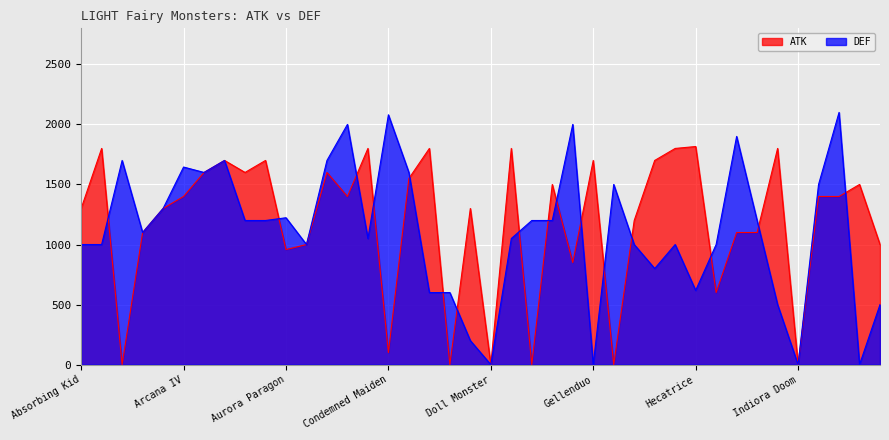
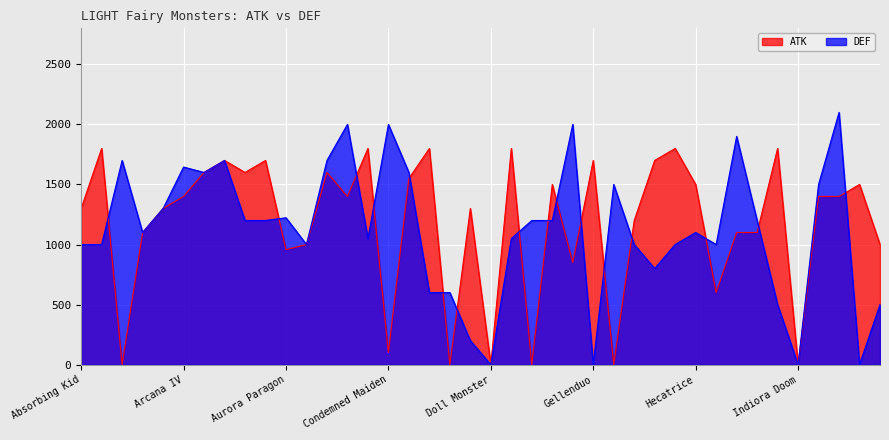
DEF, Condemned Maiden: 2080 -> 2000
ATK, Hecatrice: 1820 -> 1500
DEF, Hecatrice: 620 -> 1100
